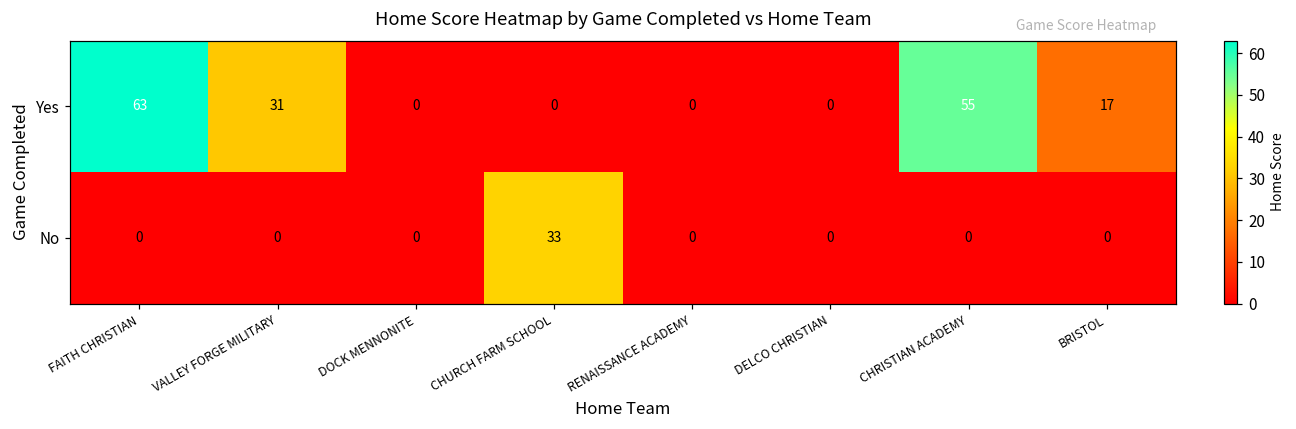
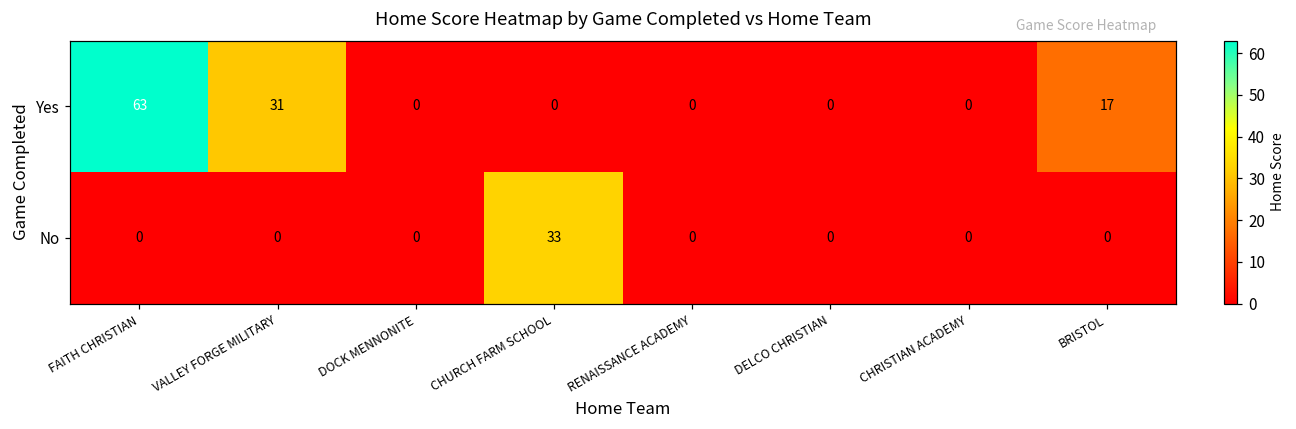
Yes, CHRISTIAN ACADEMY: 55 -> 0
